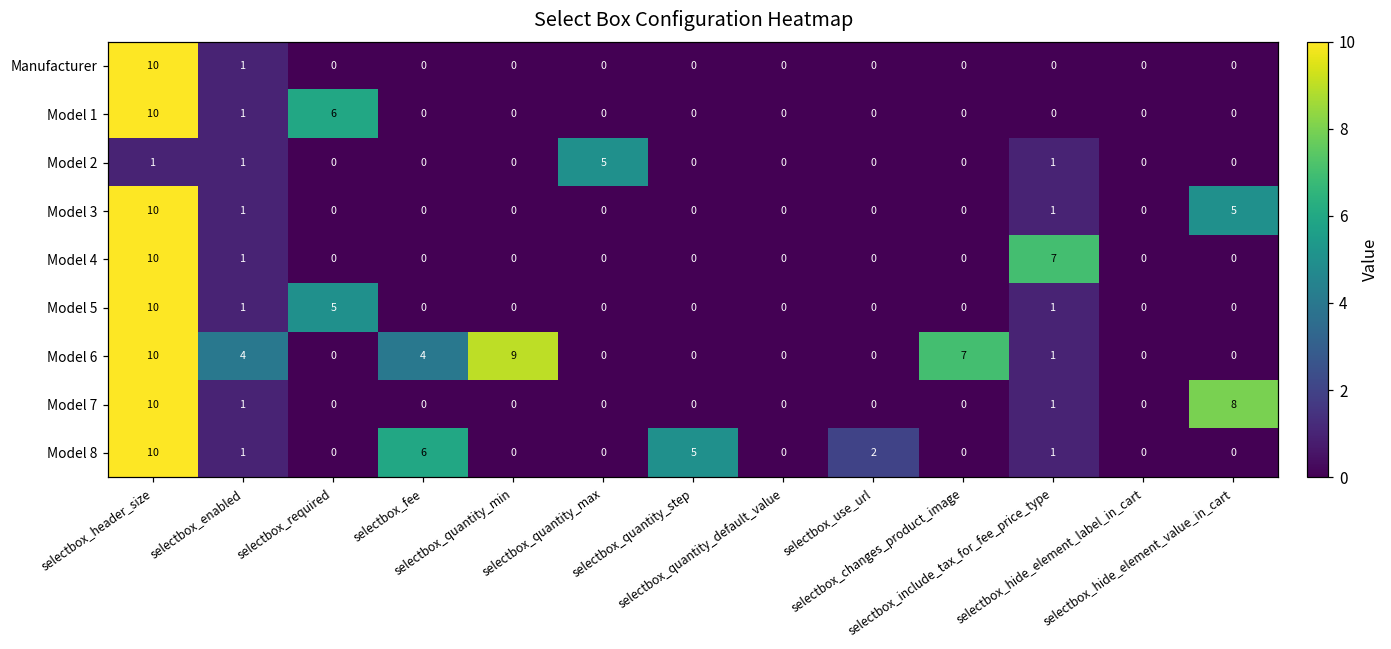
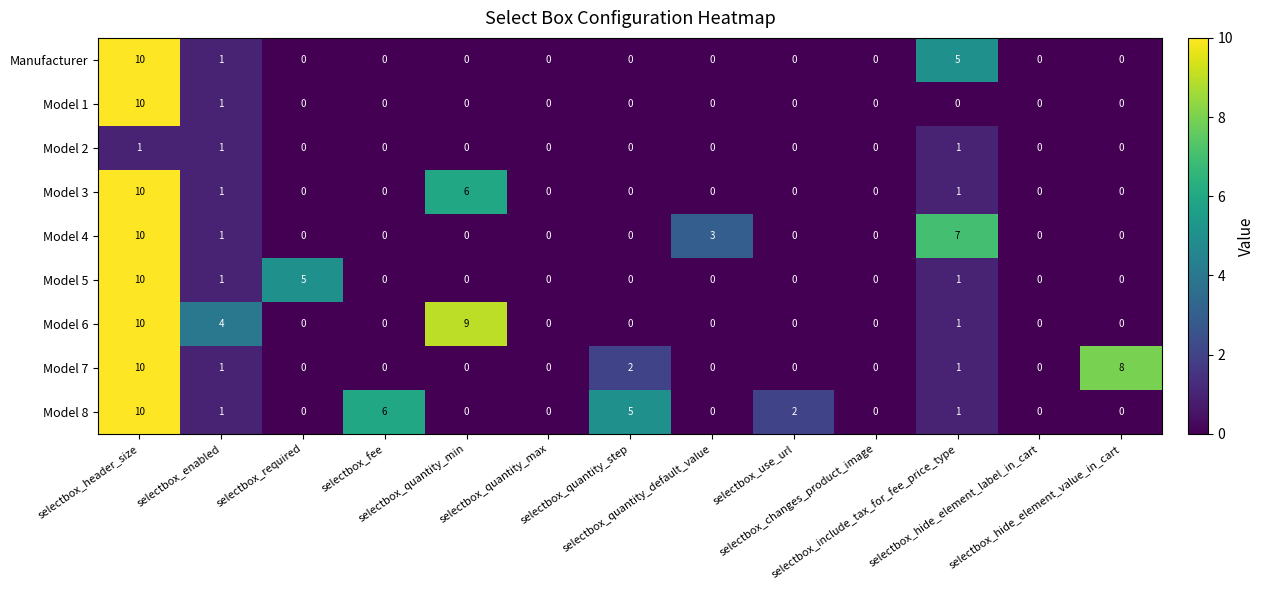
Manufacturer, selectbox_include_tax_for_fee_price_type: 0 -> 5
Model 1, selectbox_required: 6 -> 0
Model 2, selectbox_quantity_max: 5 -> 0
Model 3, selectbox_quantity_min: 0 -> 6
Model 3, selectbox_hide_element_value_in_cart: 5 -> 0
Model 4, selectbox_quantity_default_value: 0 -> 3
Model 6, selectbox_fee: 4 -> 0
Model 6, selectbox_changes_product_image: 7 -> 0
Model 7, selectbox_quantity_step: 0 -> 2
